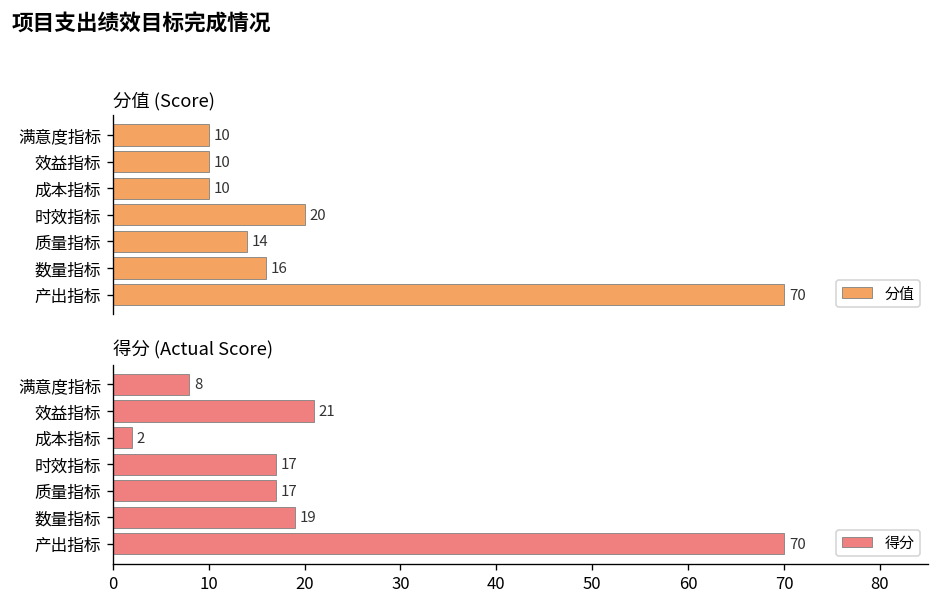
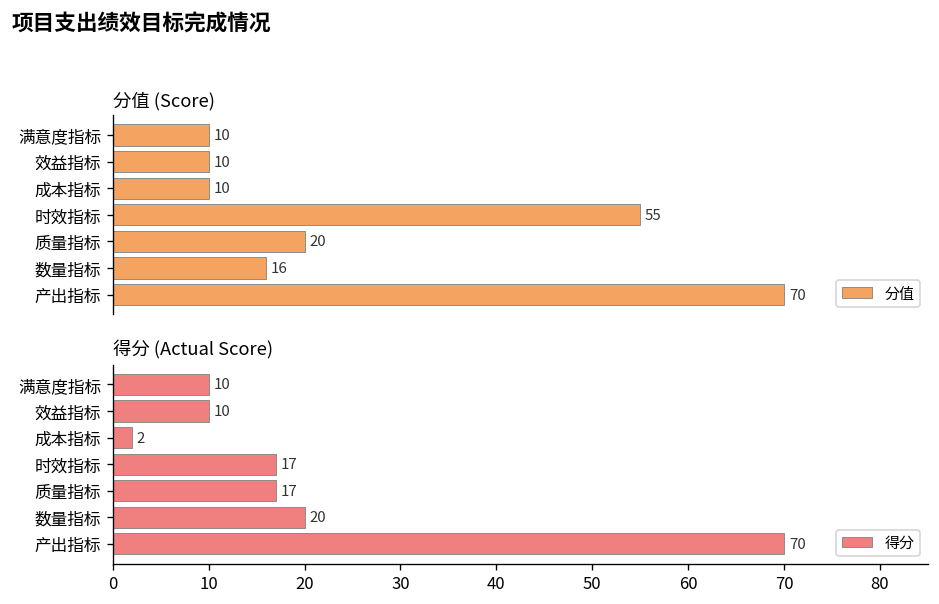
分值 (Score), 时效指标: 20 -> 55
分值 (Score), 质量指标: 14 -> 20
得分 (Actual Score), 满意度指标: 8 -> 10
得分 (Actual Score), 效益指标: 21 -> 10
得分 (Actual Score), 数量指标: 19 -> 20
